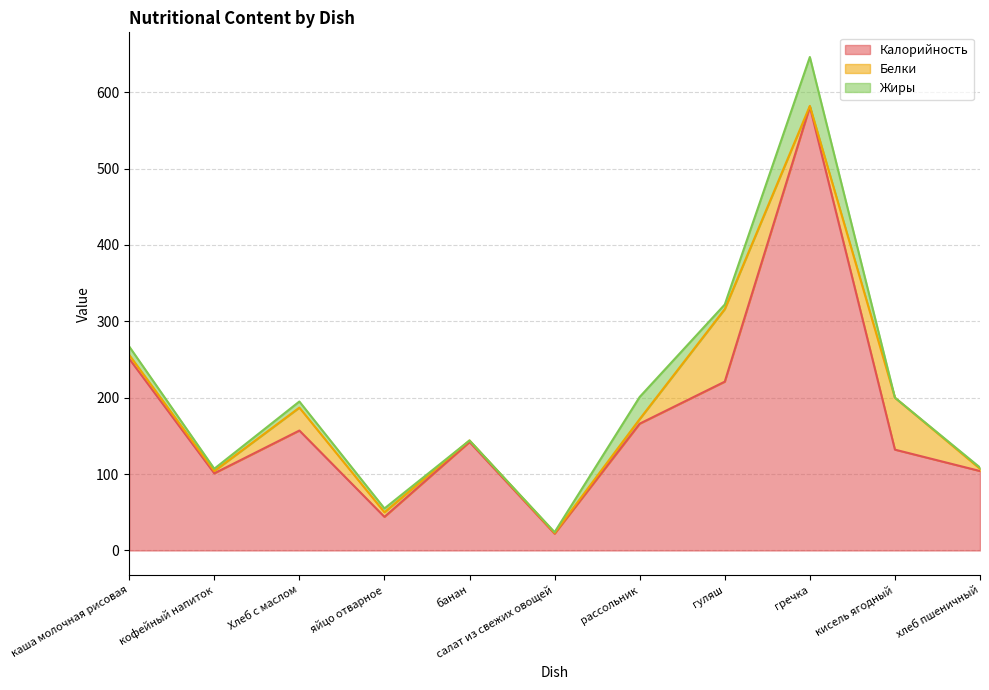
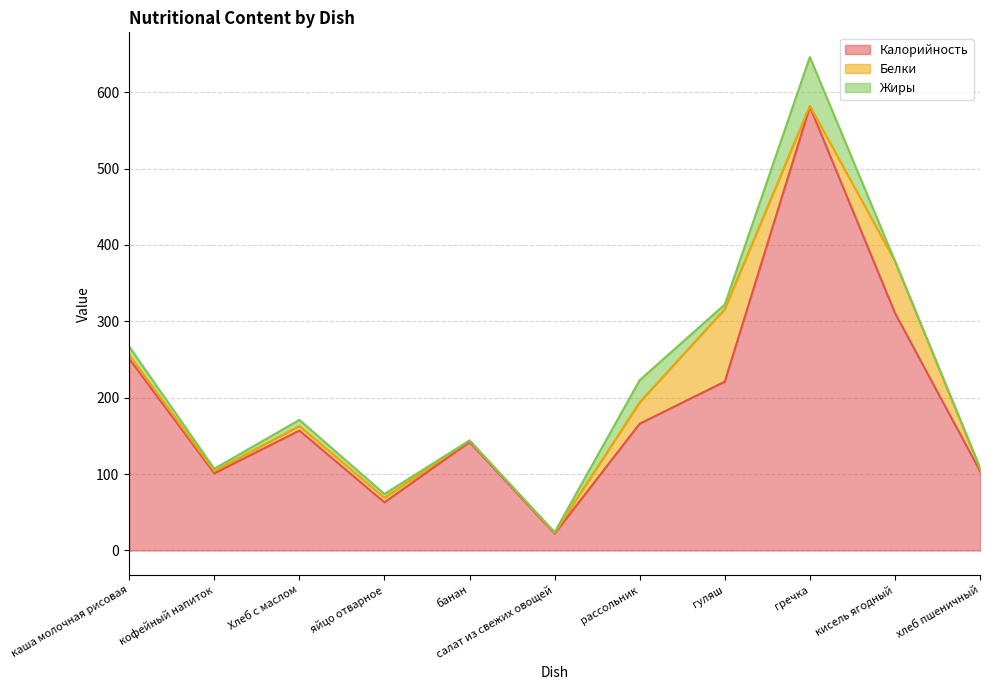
Белки, Хлеб с маслом: 30 -> 10
Калорийность, яйцо отварное: 40 -> 60
Белки, рассольник: 10 -> 30
Калорийность, кисель ягодный: 130 -> 310
